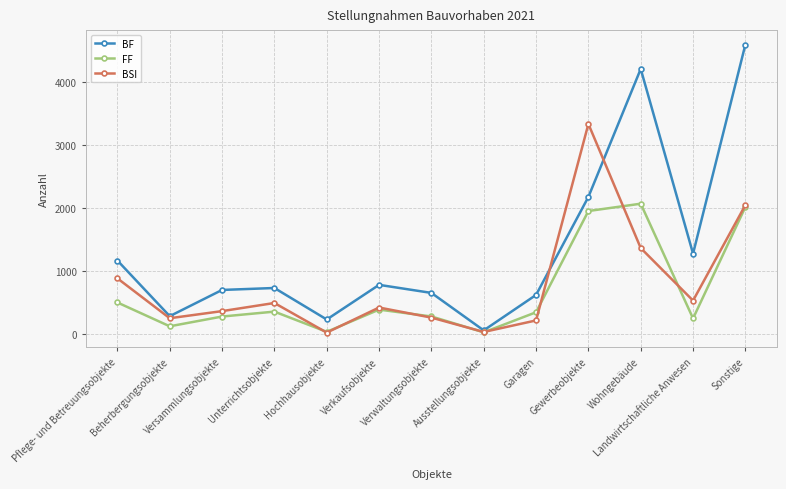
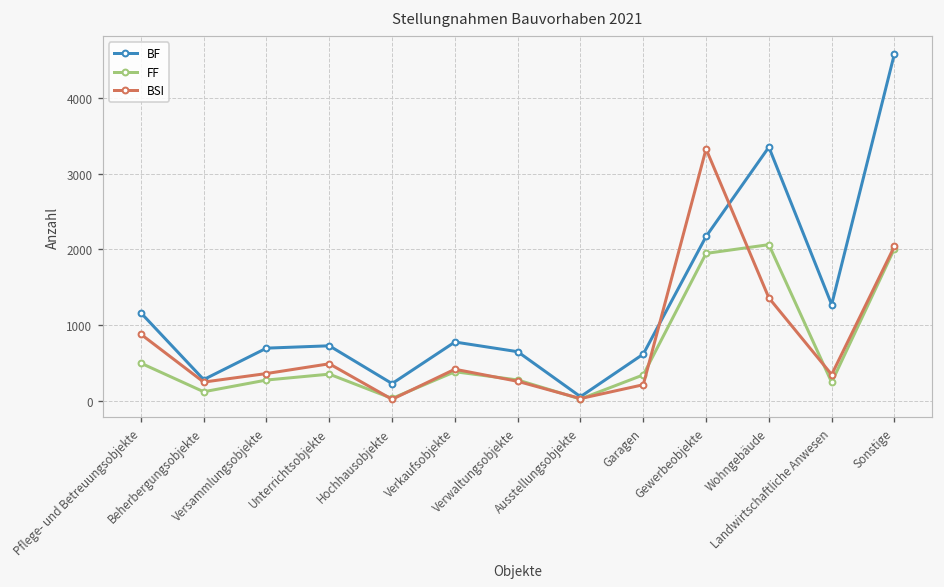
BF, Wohngebäude: 4200 -> 3400
BSI, Landwirtschaftliche Anwesen: 500 -> 300
